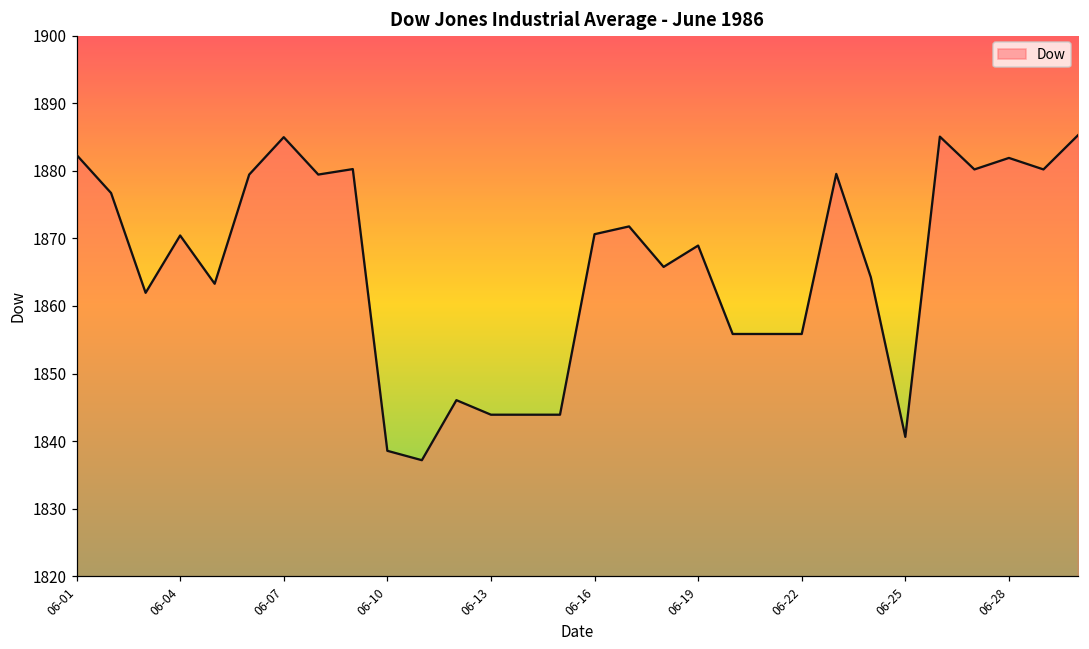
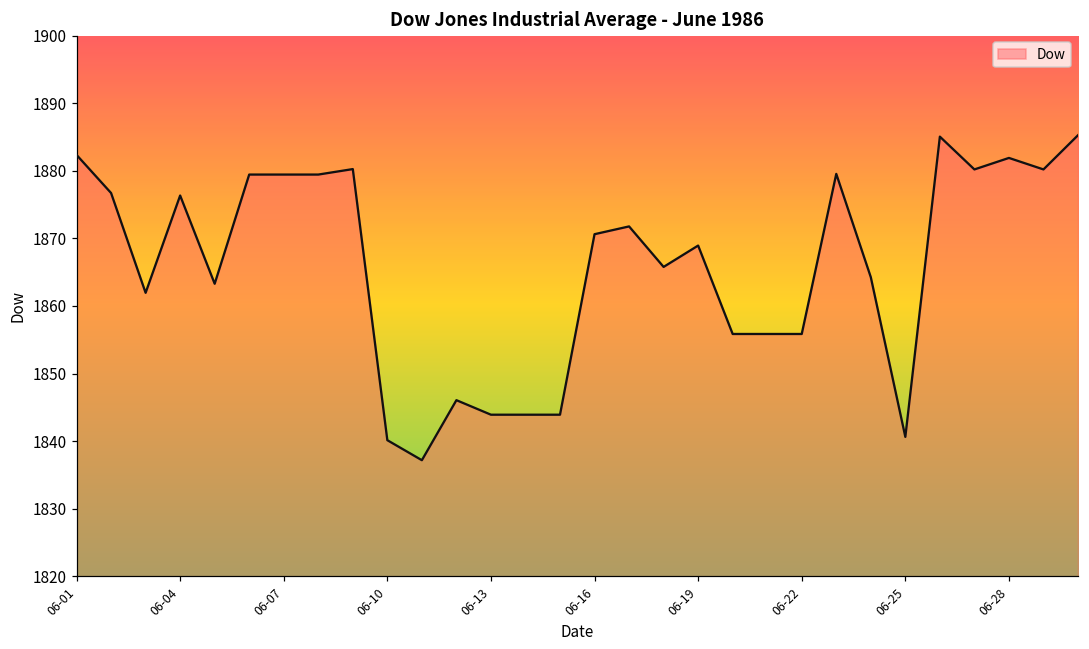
06-04: 1870 -> 1876
06-07: 1885 -> 1879
06-10: 1839 -> 1840
